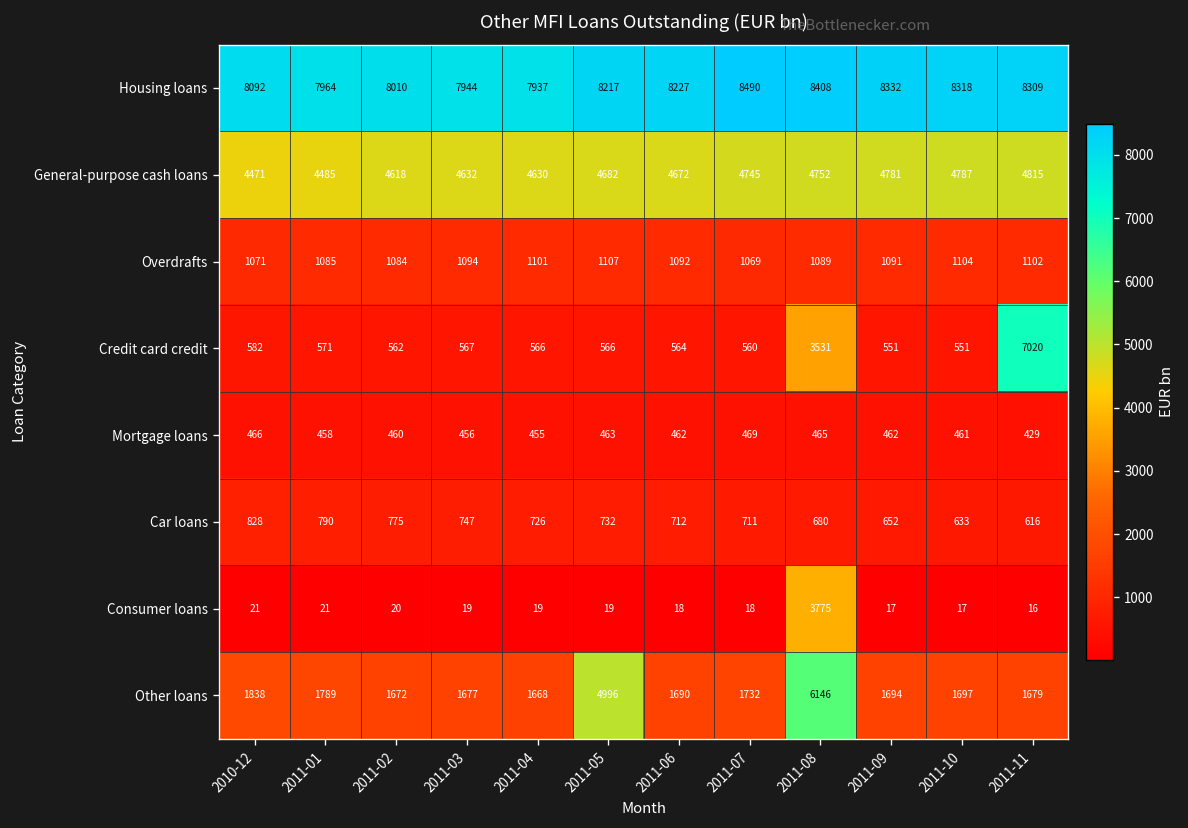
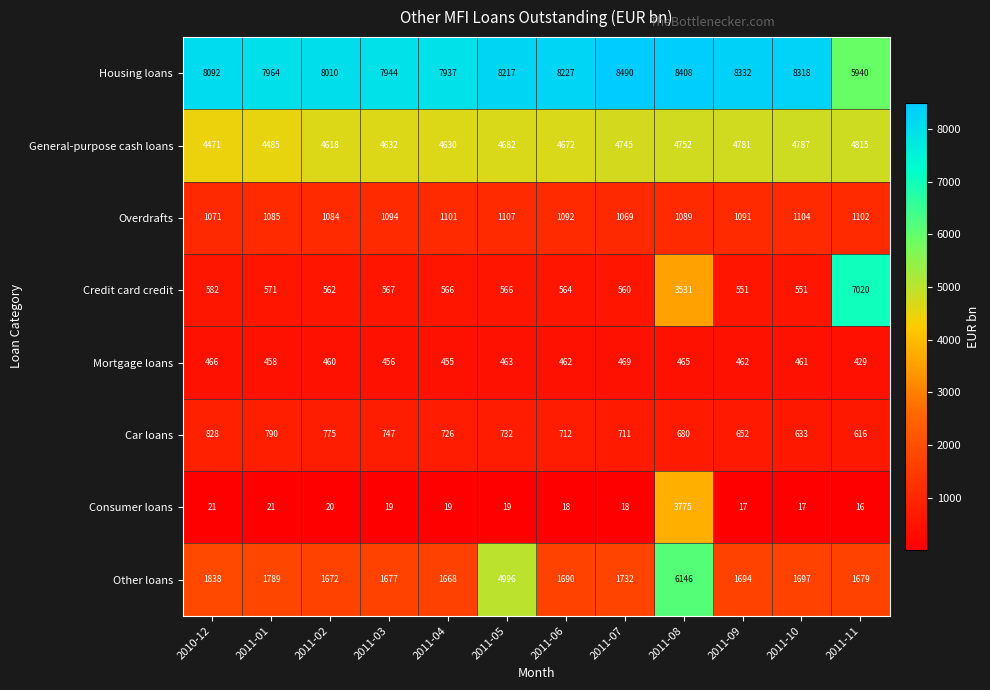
Housing loans, 2011-11: 8309 -> 5940
